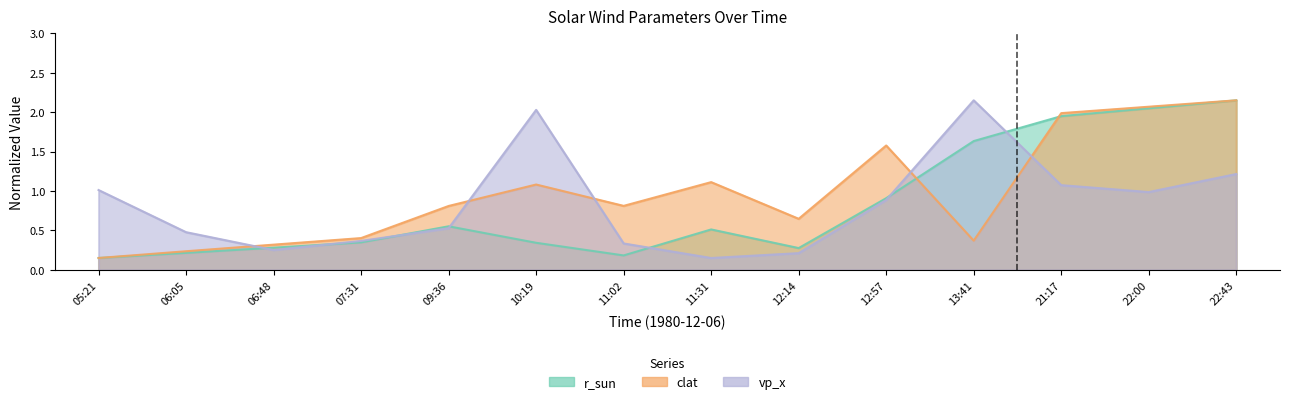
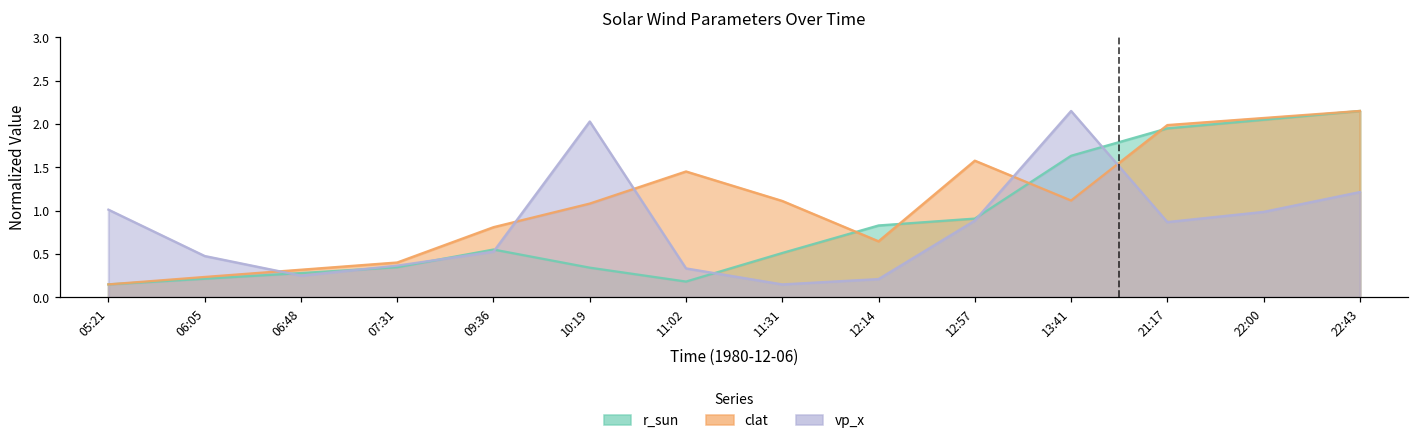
clat, 11:02: 0.8 -> 1.5
r_sun, 12:14: 0.3 -> 0.8
clat, 13:41: 0.4 -> 1.1
vp_x, 21:17: 1.1 -> 0.9
